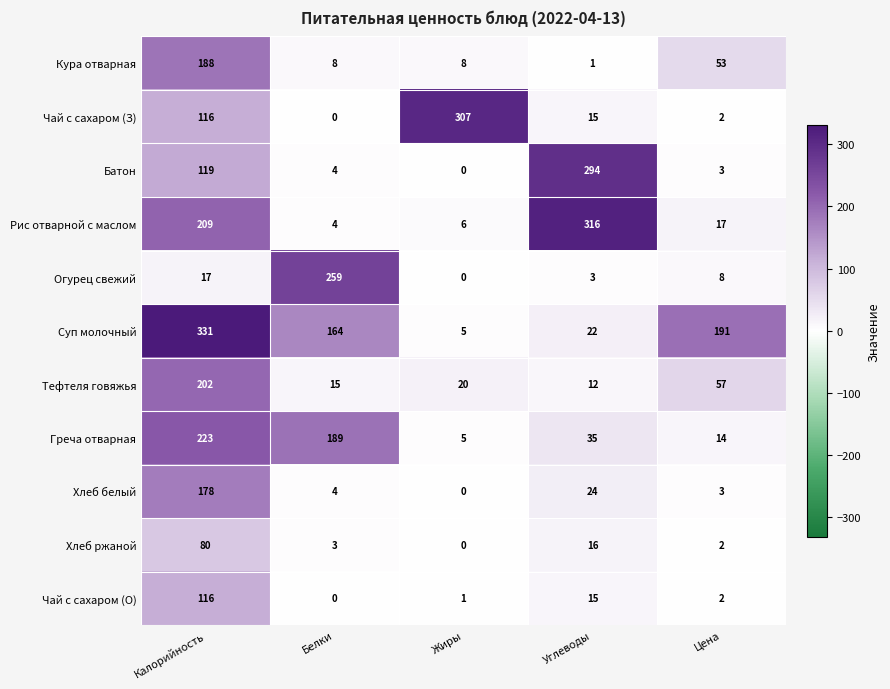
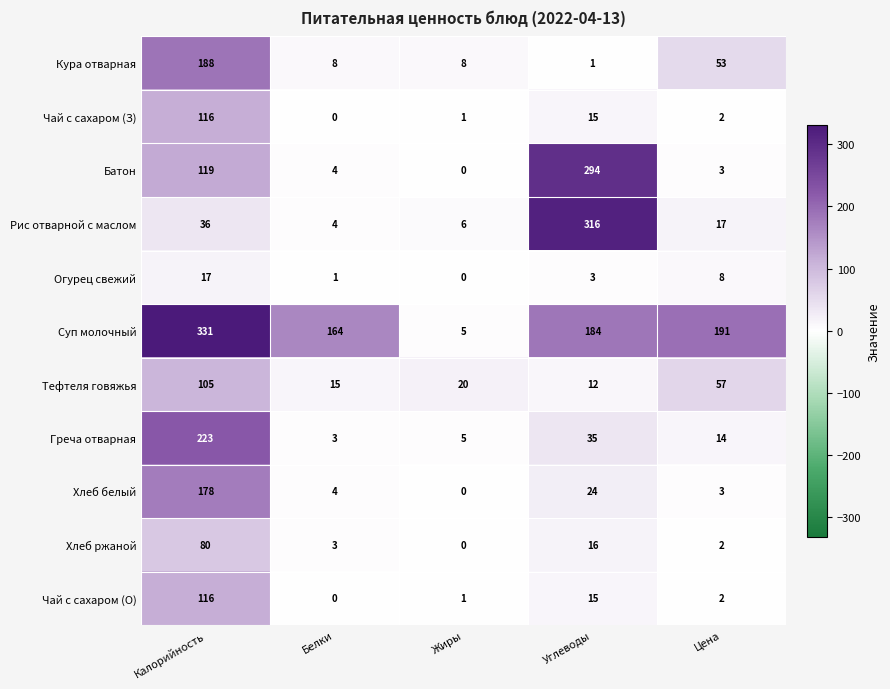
Чай с сахаром (З), Жиры: 307 -> 1
Рис отварной с маслом, Калорийность: 209 -> 36
Огурец свежий, Белки: 259 -> 1
Суп молочный, Углеводы: 22 -> 184
Тефтеля говяжья, Калорийность: 202 -> 105
Греча отварная, Белки: 189 -> 3
